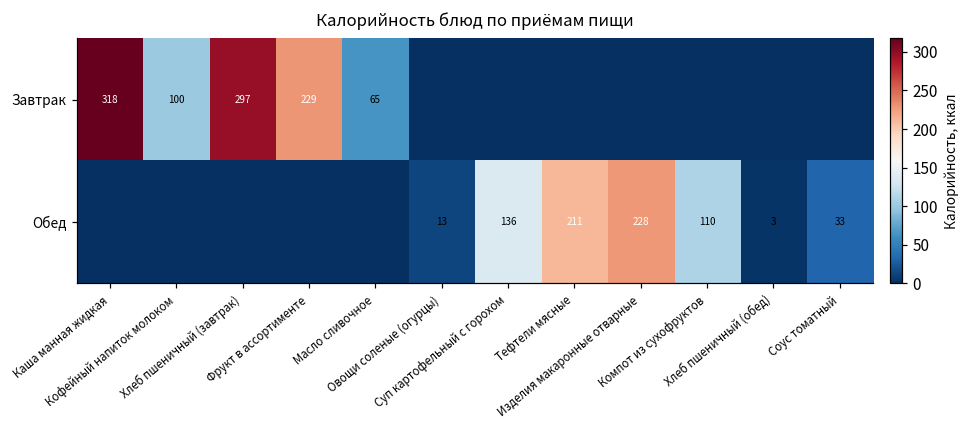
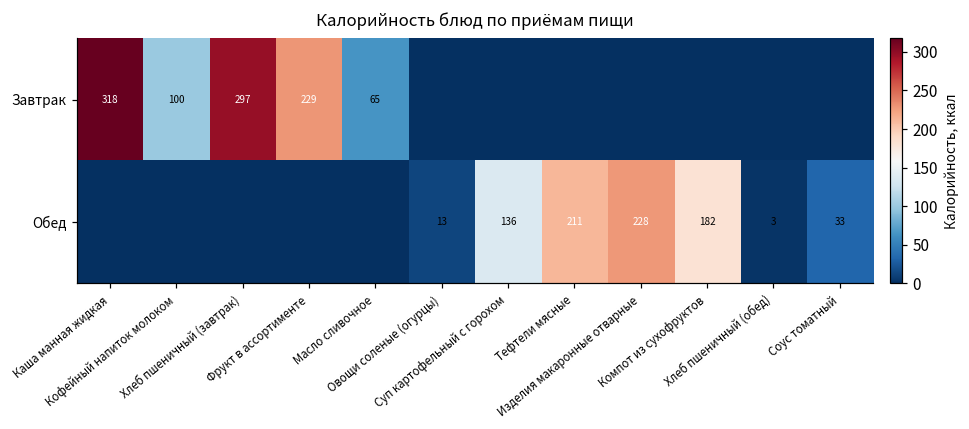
Обед, Компот из сухофруктов: 110 -> 182
